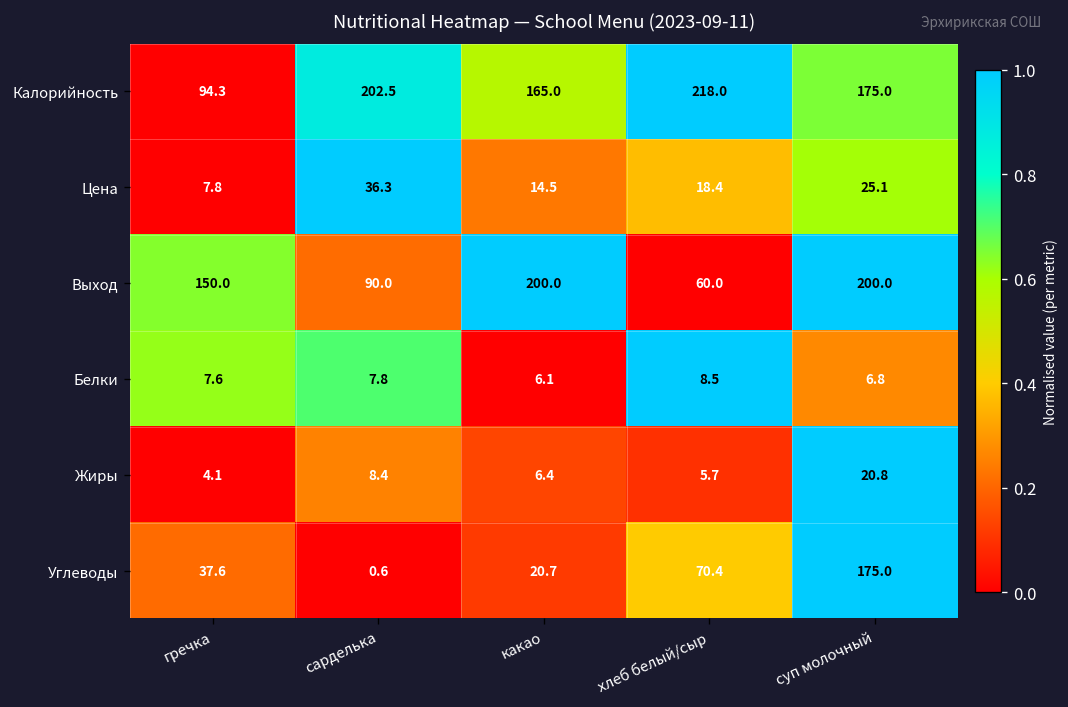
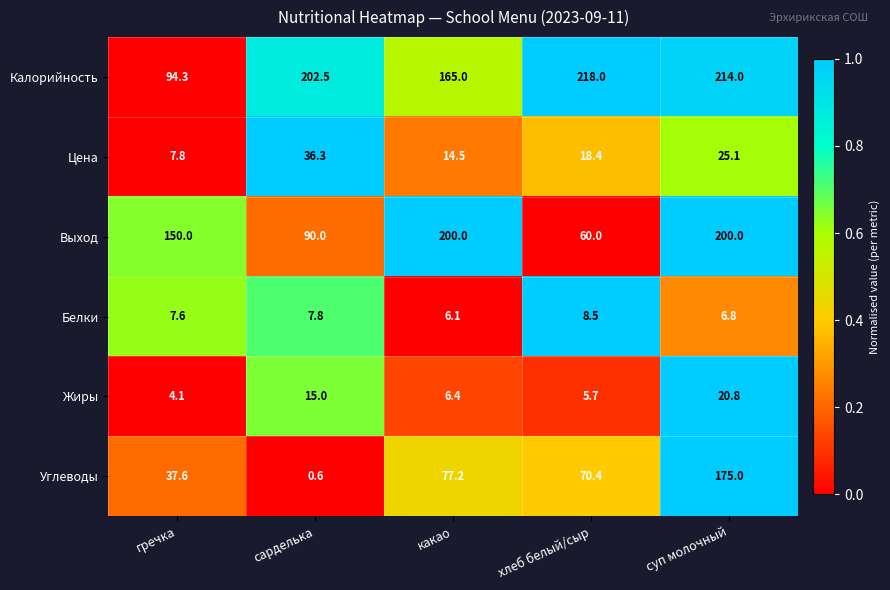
Калорийность, суп молочный: 175.0 -> 214.0
Жиры, сарделька: 8.4 -> 15.0
Углеводы, какао: 20.7 -> 77.2
